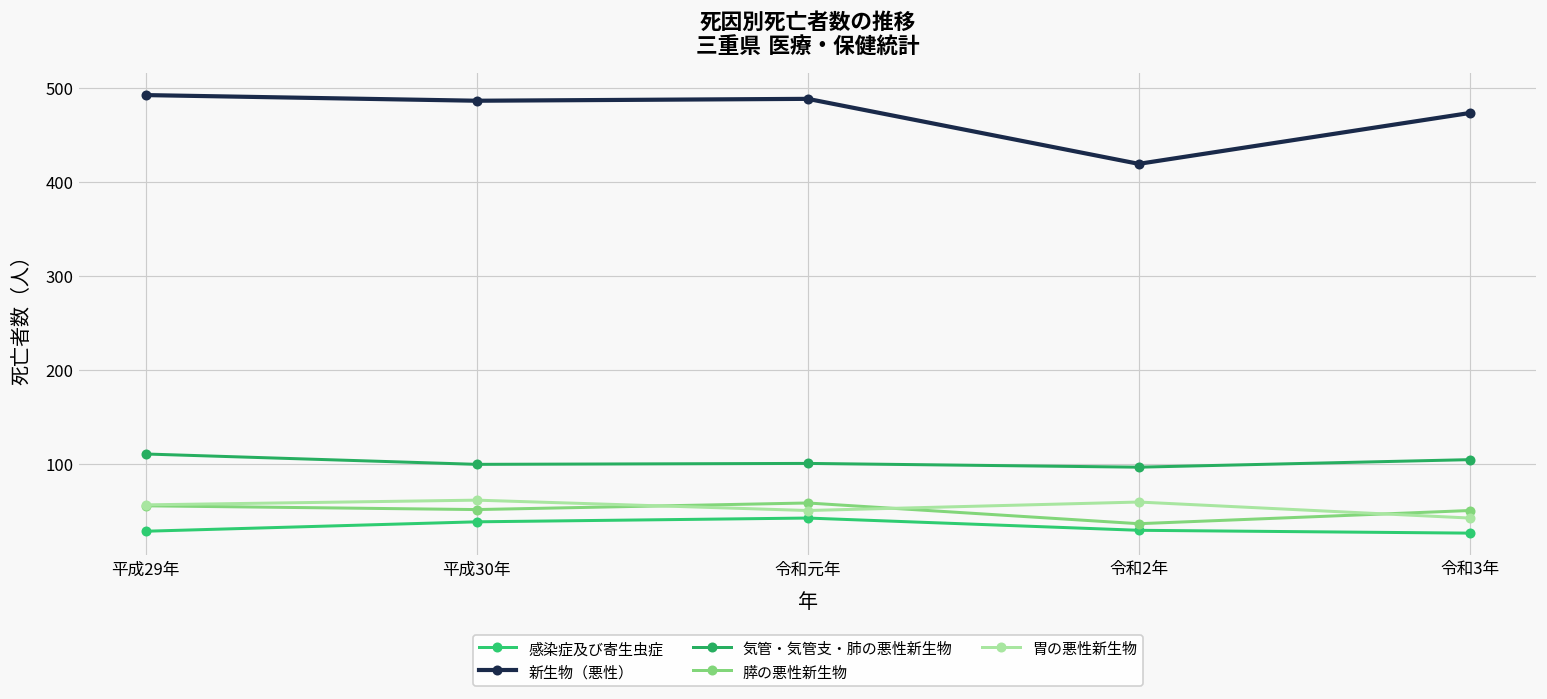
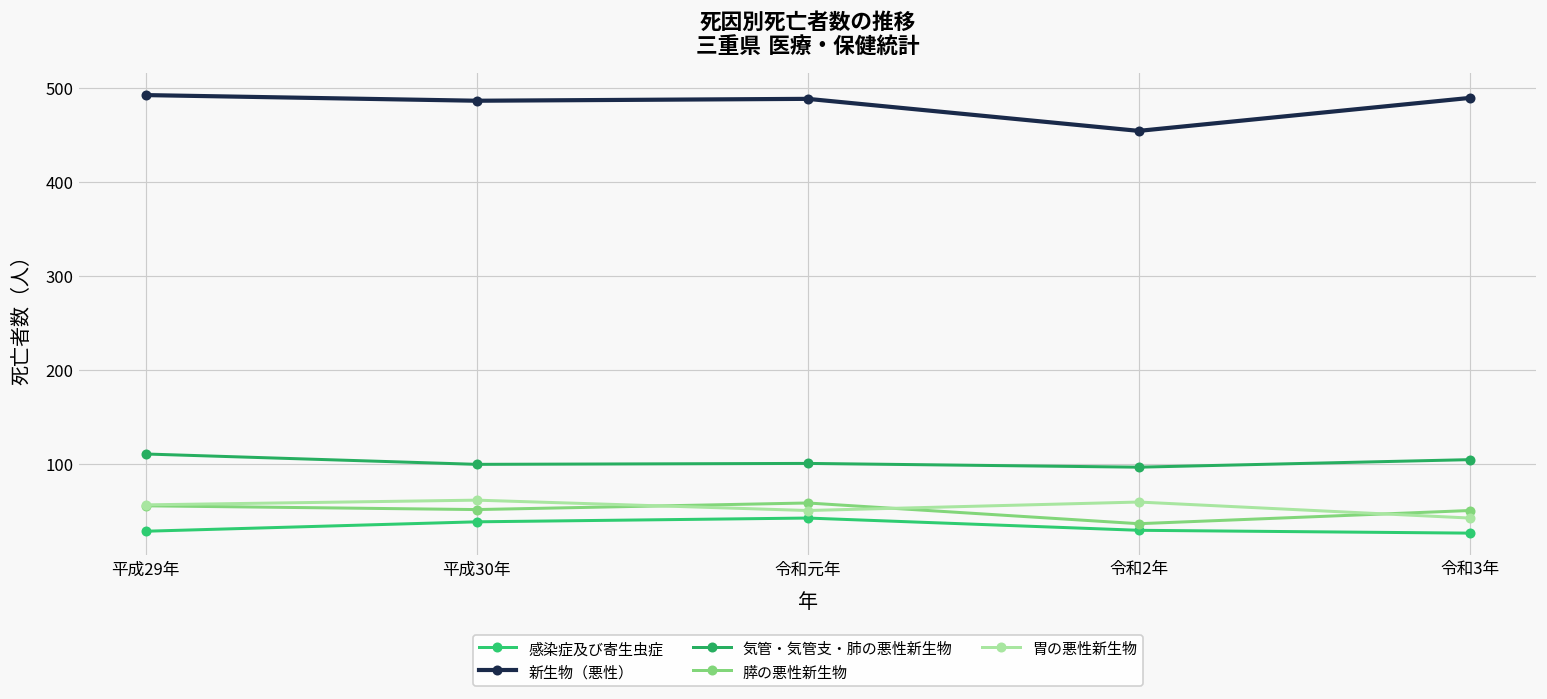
新生物（悪性）, 令和2年: 420 -> 450
新生物（悪性）, 令和3年: 470 -> 490
